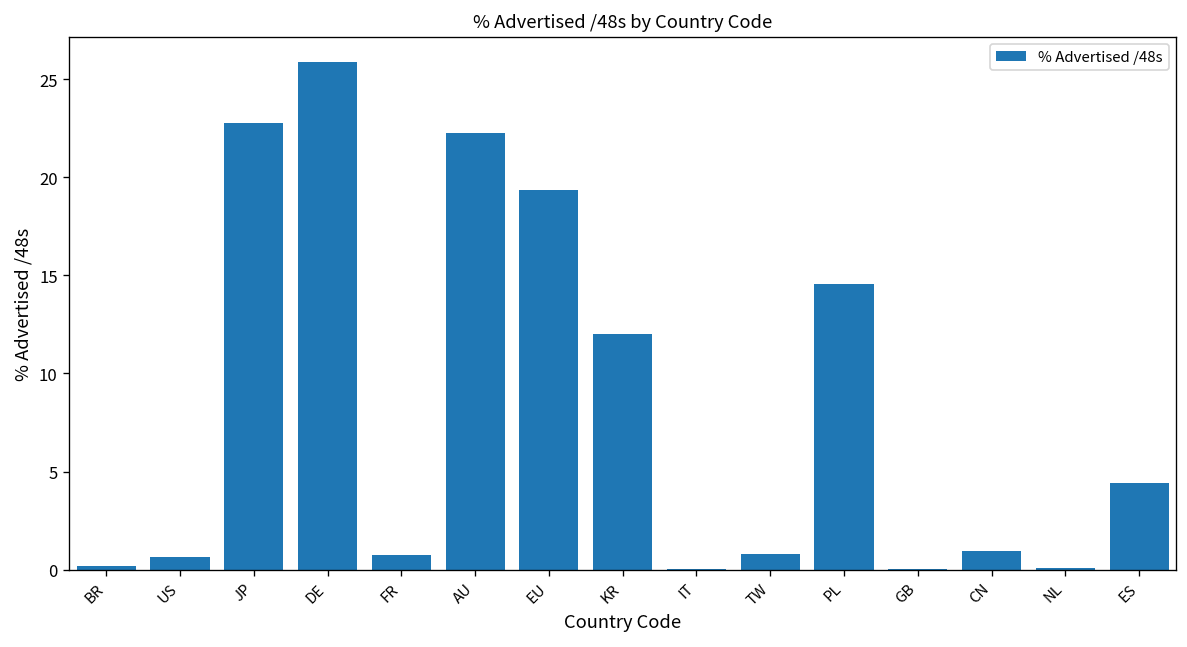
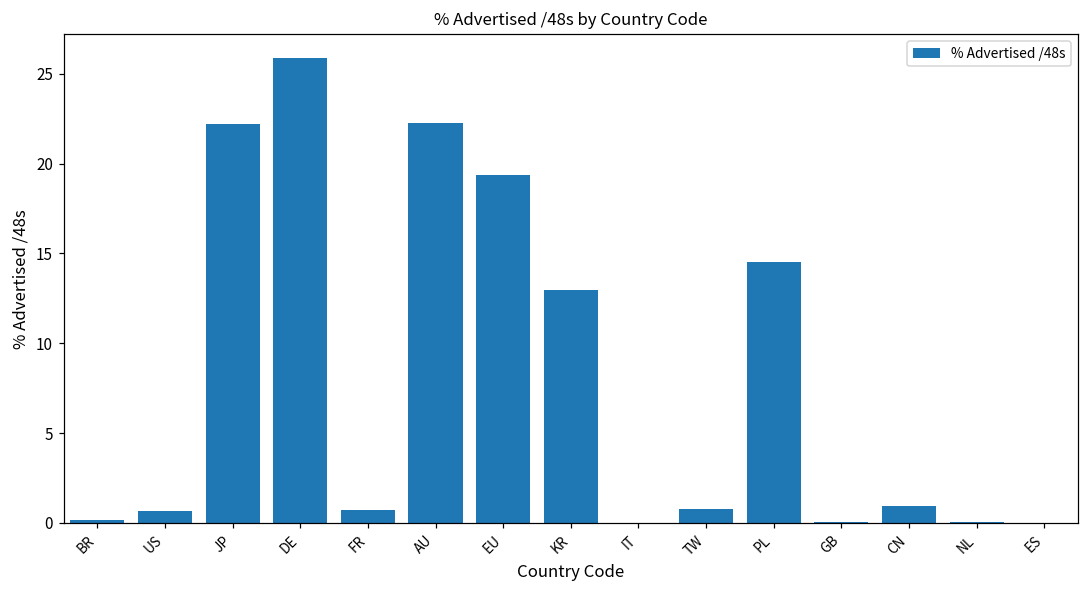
JP: 22.8 -> 22.2
KR: 12.0 -> 13.0
ES: 4.4 -> 0.0
